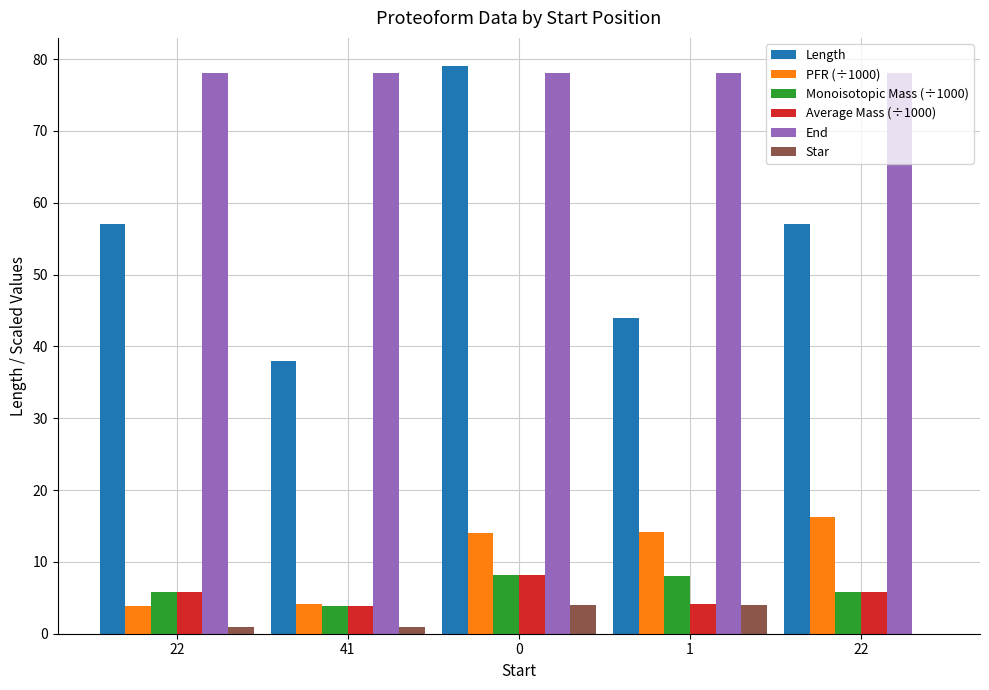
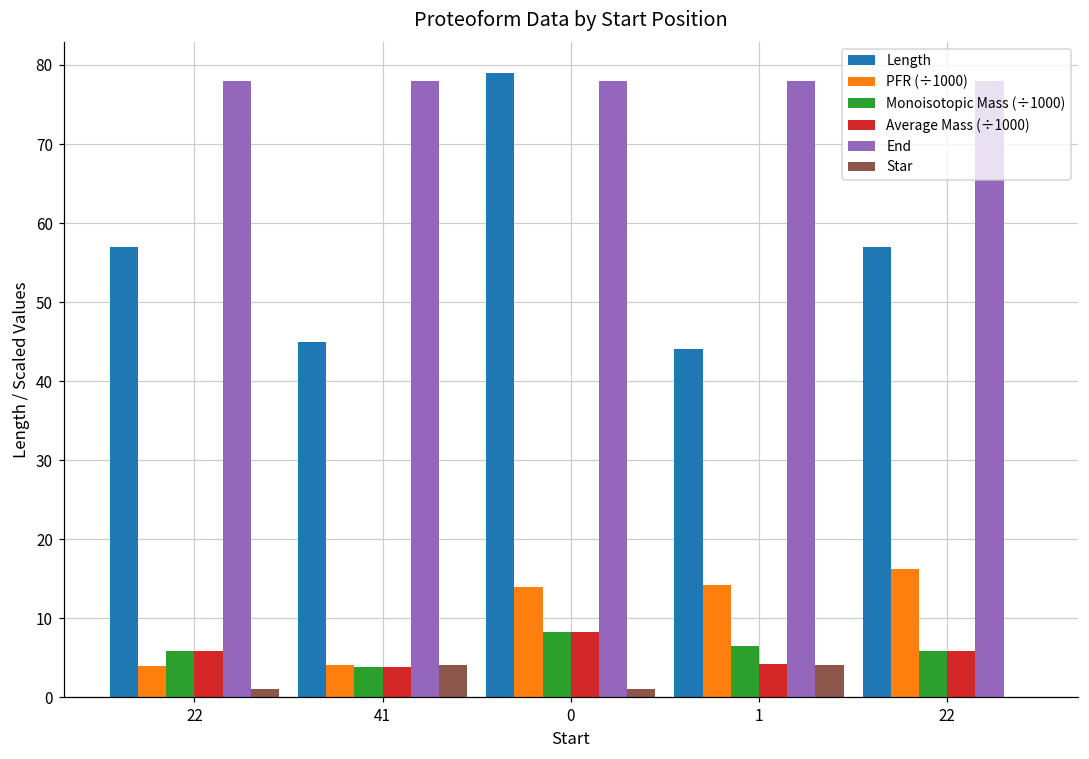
Length, 41: 38 -> 45
Star, 41: 1 -> 4
Star, 0: 4 -> 1
Monoisotopic Mass (÷1000), 1: 8 -> 6
